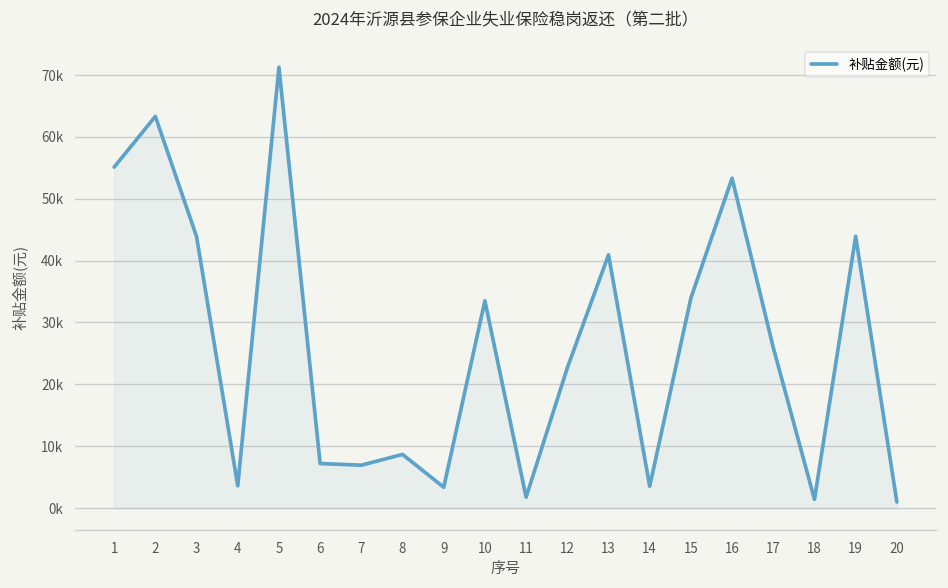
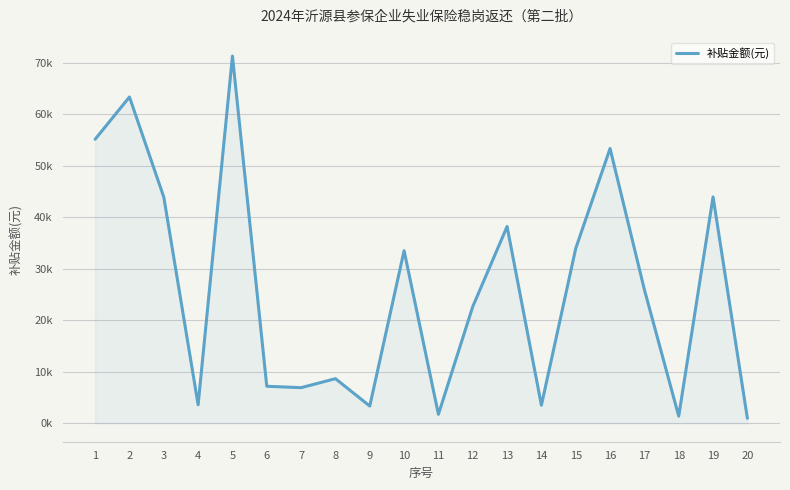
13: 41000 -> 38000
